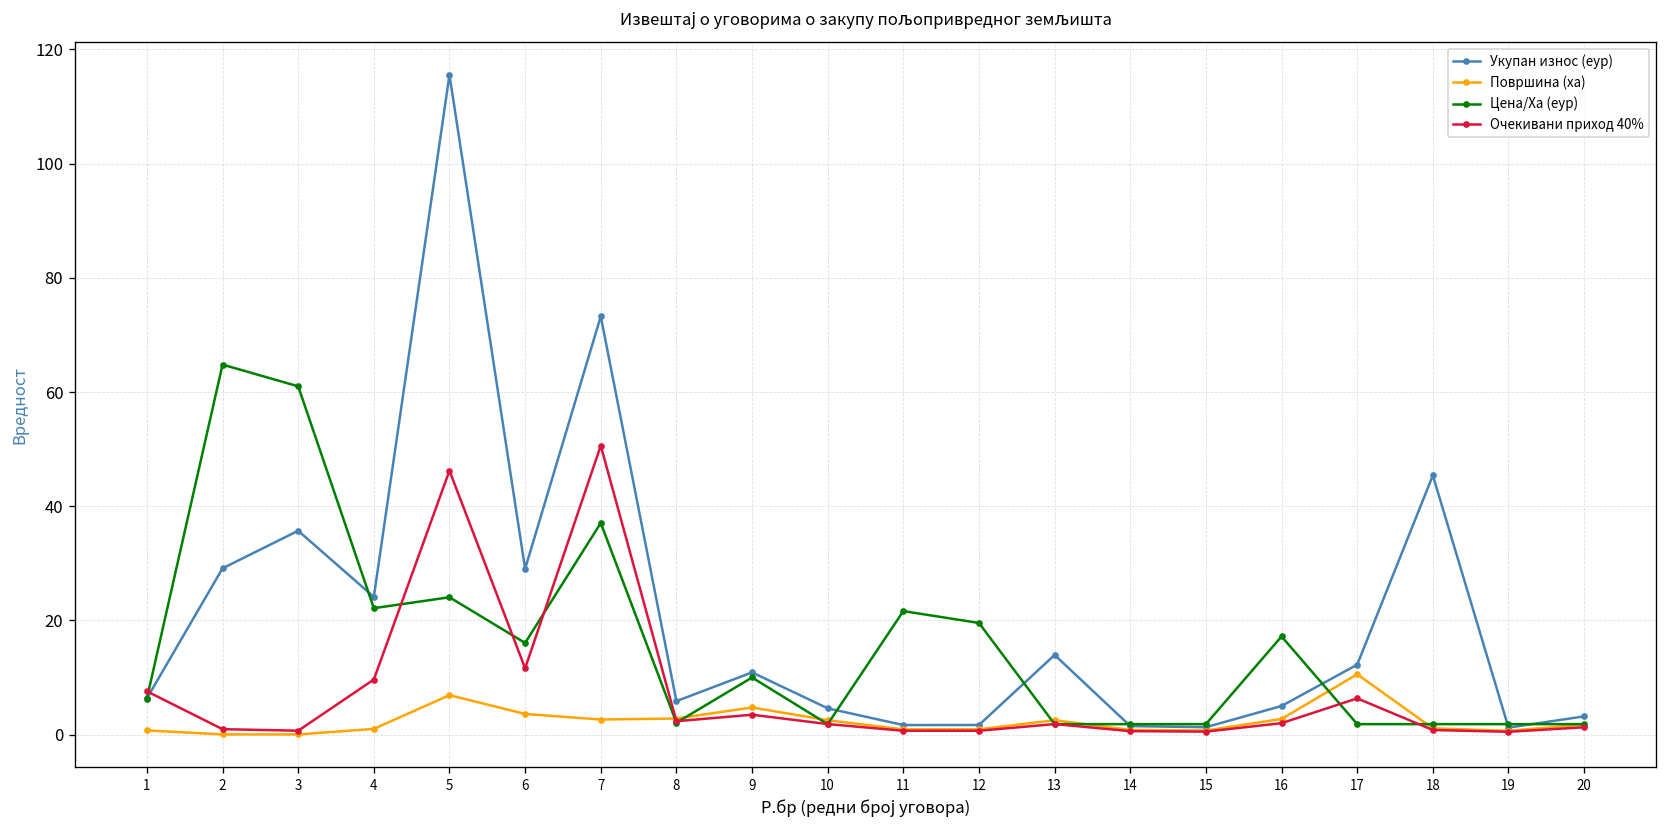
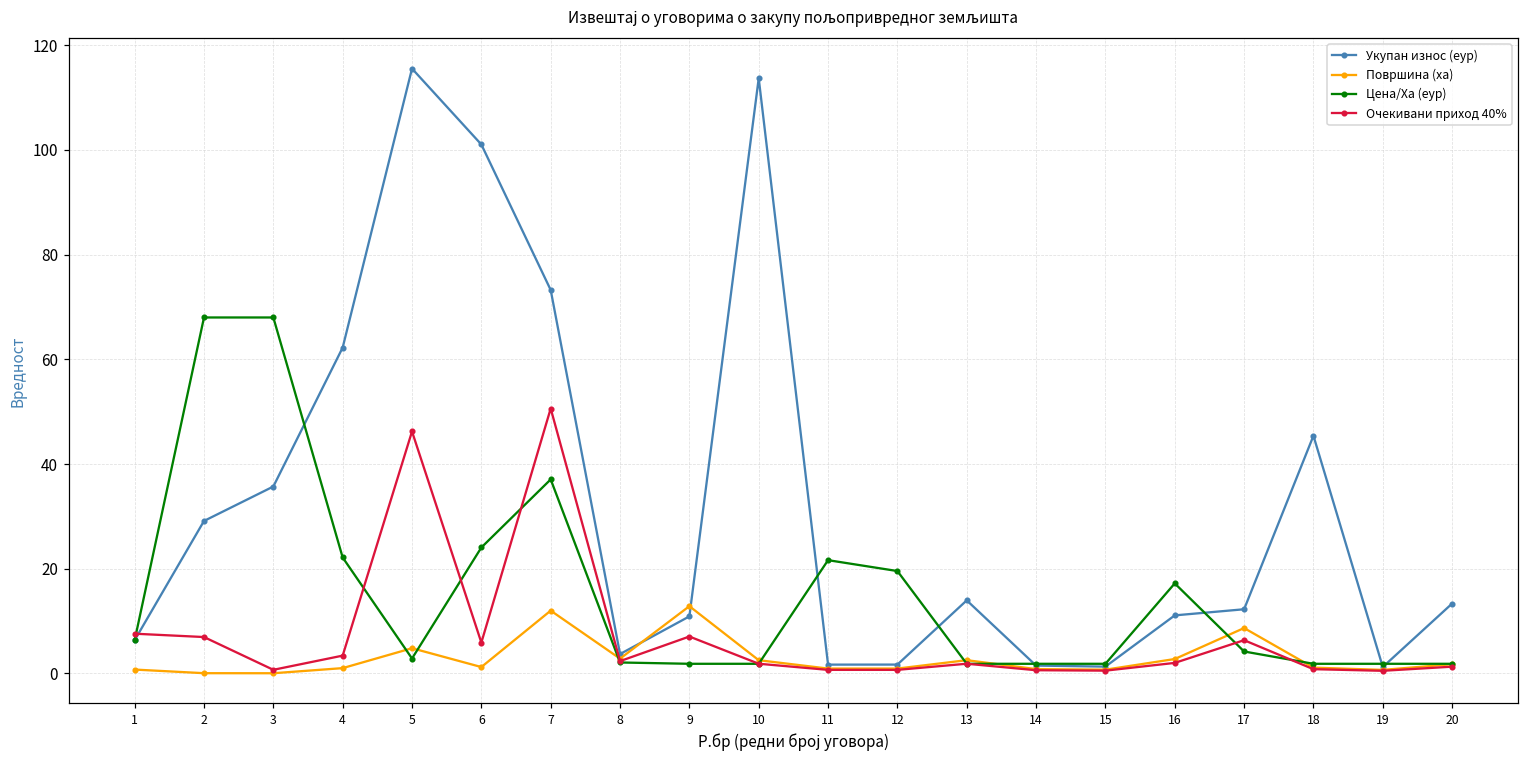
Цена/Ха (еур), 2: 65 -> 68
Очекивани приход 40%, 2: 1 -> 7
Цена/Ха (еур), 3: 61 -> 68
Укупан износ (еур), 4: 24 -> 62
Очекивани приход 40%, 4: 10 -> 3
Површина (ха), 5: 7 -> 5
Цена/Ха (еур), 5: 24 -> 3
Укупан износ (еур), 6: 29 -> 101
Површина (ха), 6: 4 -> 1
Цена/Ха (еур), 6: 16 -> 24
Очекивани приход 40%, 6: 12 -> 6
Површина (ха), 7: 3 -> 12
Укупан износ (еур), 8: 6 -> 4
Површина (ха), 9: 5 -> 13
Цена/Ха (еур), 9: 10 -> 2
Очекивани приход 40%, 9: 3 -> 7
Укупан износ (еур), 10: 5 -> 114
Укупан износ (еур), 16: 5 -> 11
Површина (ха), 17: 11 -> 9
Цена/Ха (еур), 17: 2 -> 4
Укупан износ (еур), 20: 3 -> 13
